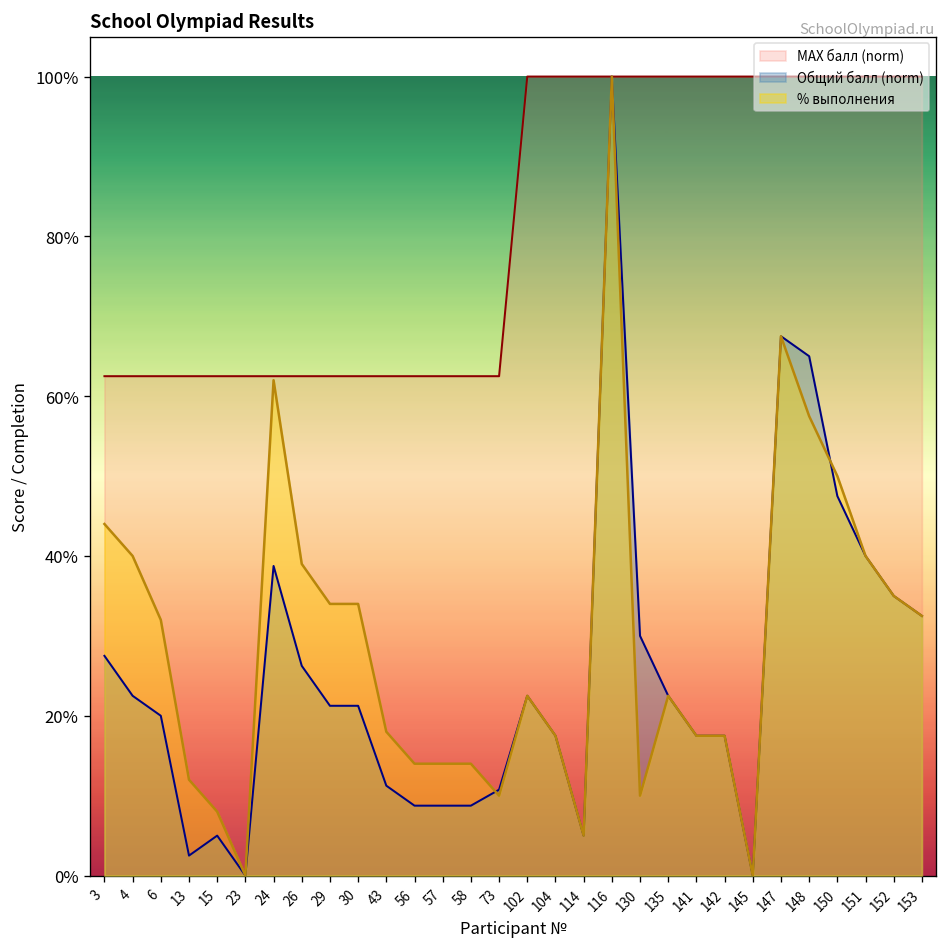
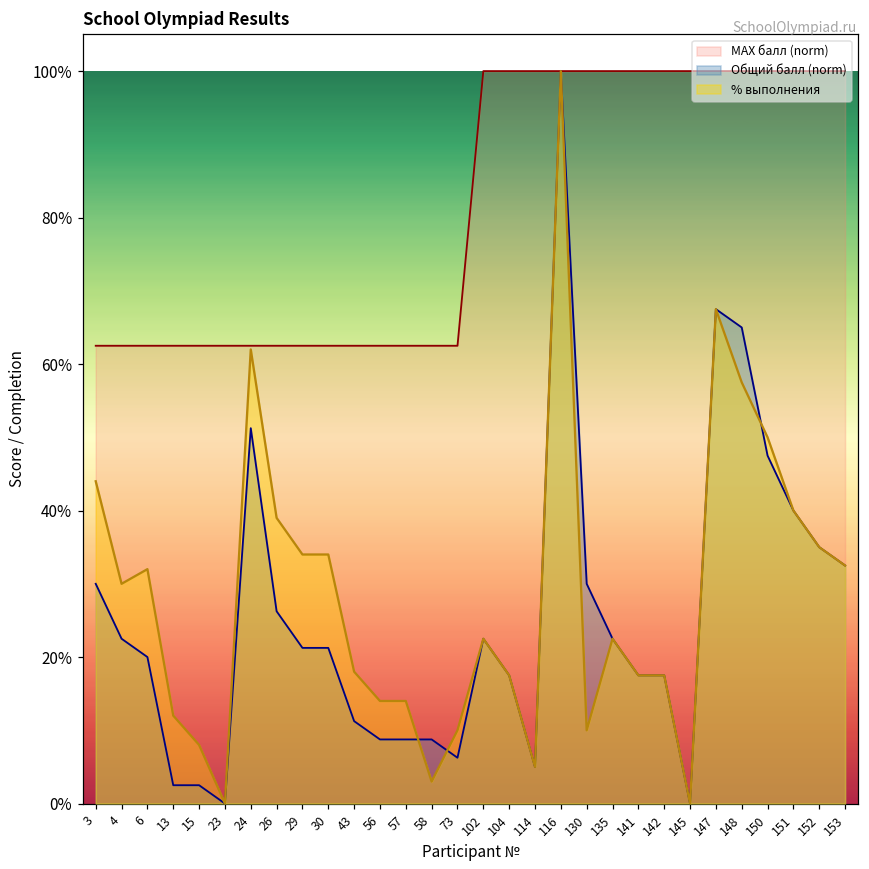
Общий балл (norm), 3: 28% -> 30%
% выполнения, 4: 40% -> 30%
Общий балл (norm), 15: 5% -> 3%
Общий балл (norm), 24: 39% -> 51%
% выполнения, 58: 14% -> 3%
Общий балл (norm), 73: 11% -> 6%
